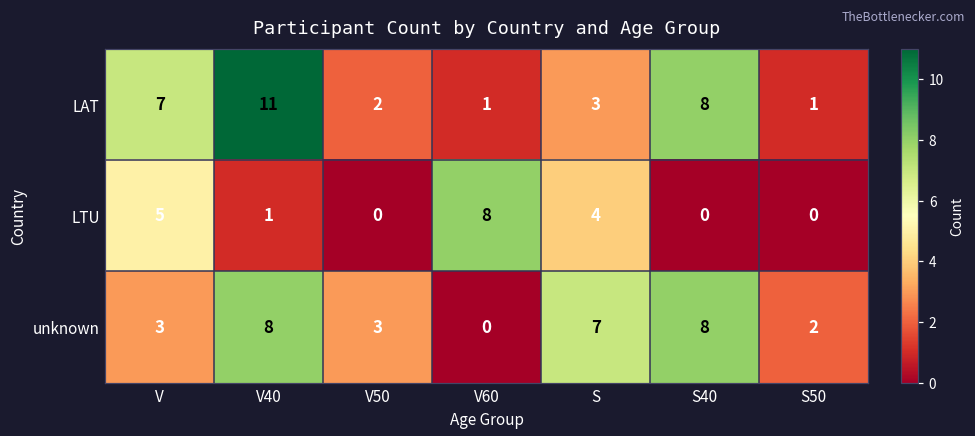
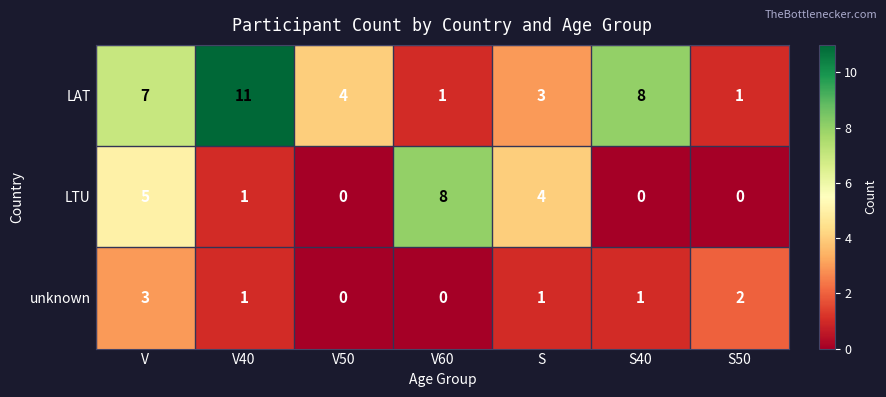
LAT, V50: 2 -> 4
unknown, V40: 8 -> 1
unknown, V50: 3 -> 0
unknown, S: 7 -> 1
unknown, S40: 8 -> 1
